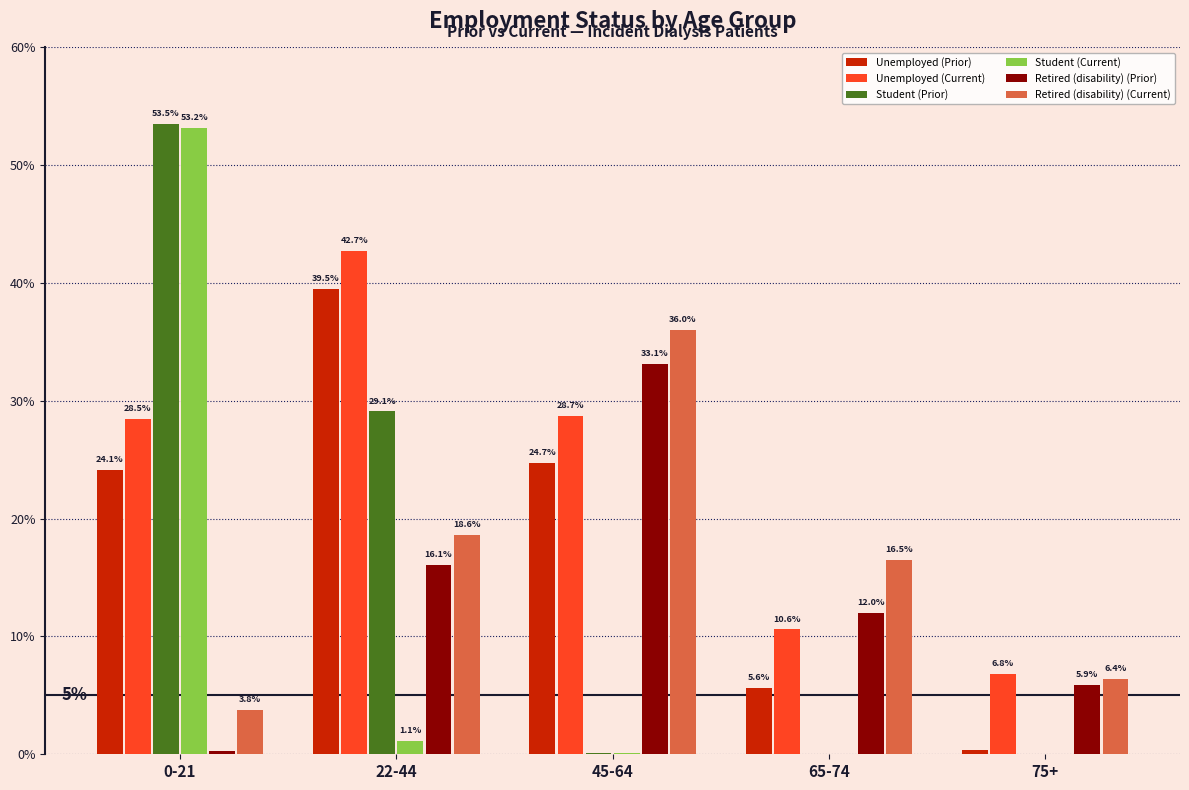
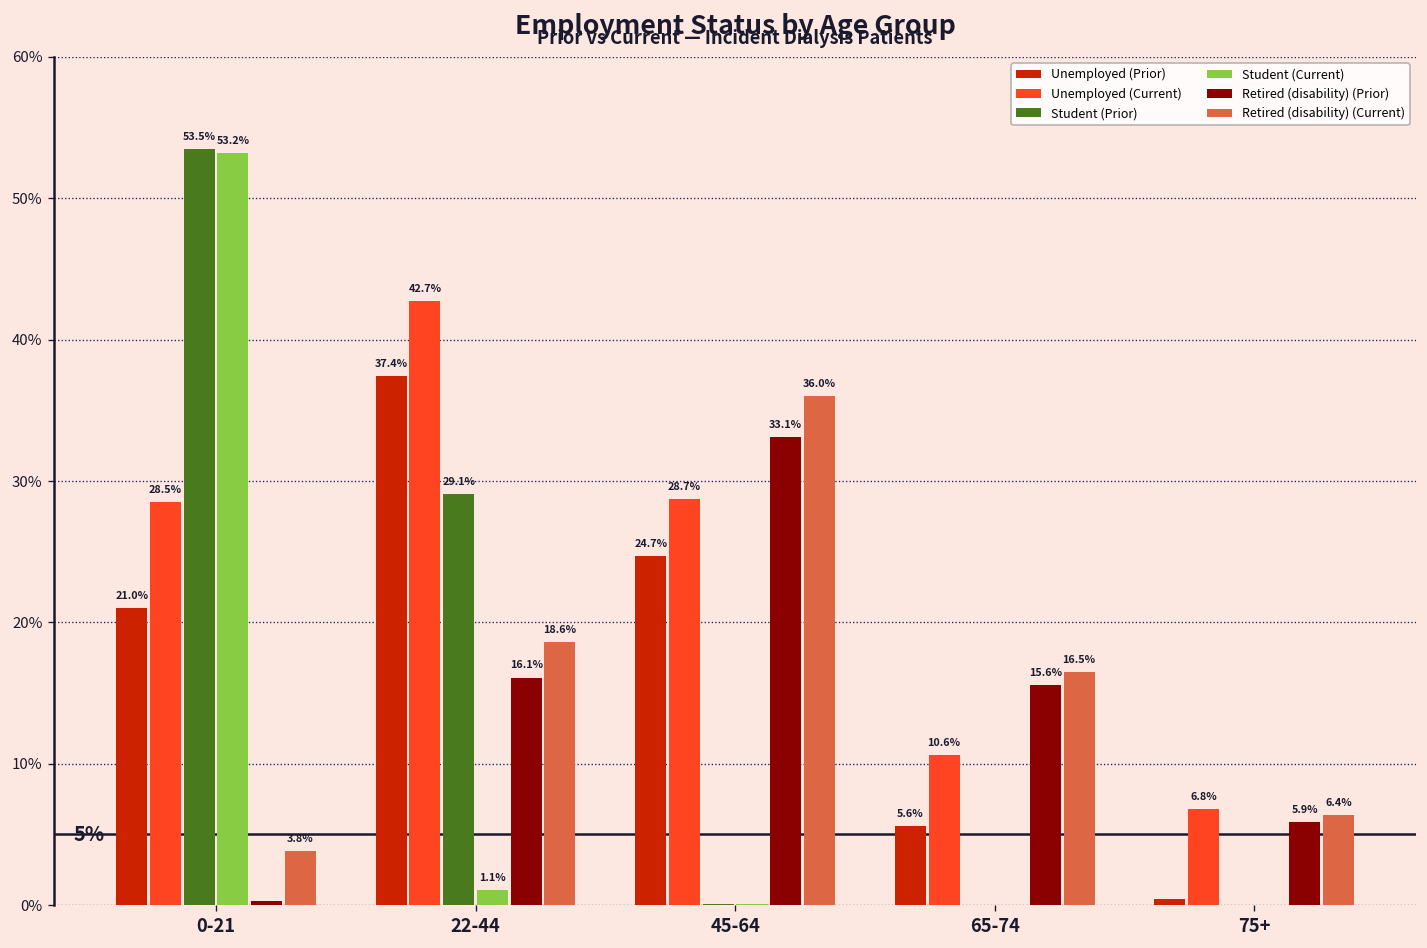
Unemployed (Prior), 0-21: 24.1% -> 21.0%
Unemployed (Prior), 22-44: 39.5% -> 37.4%
Retired (disability) (Prior), 65-74: 12.0% -> 15.6%
